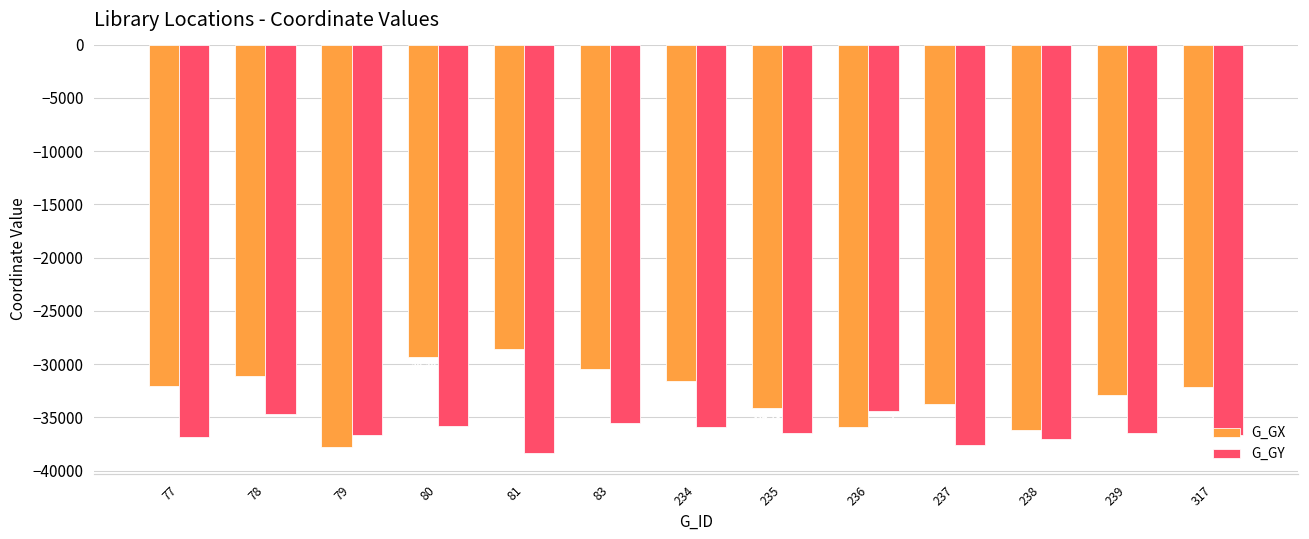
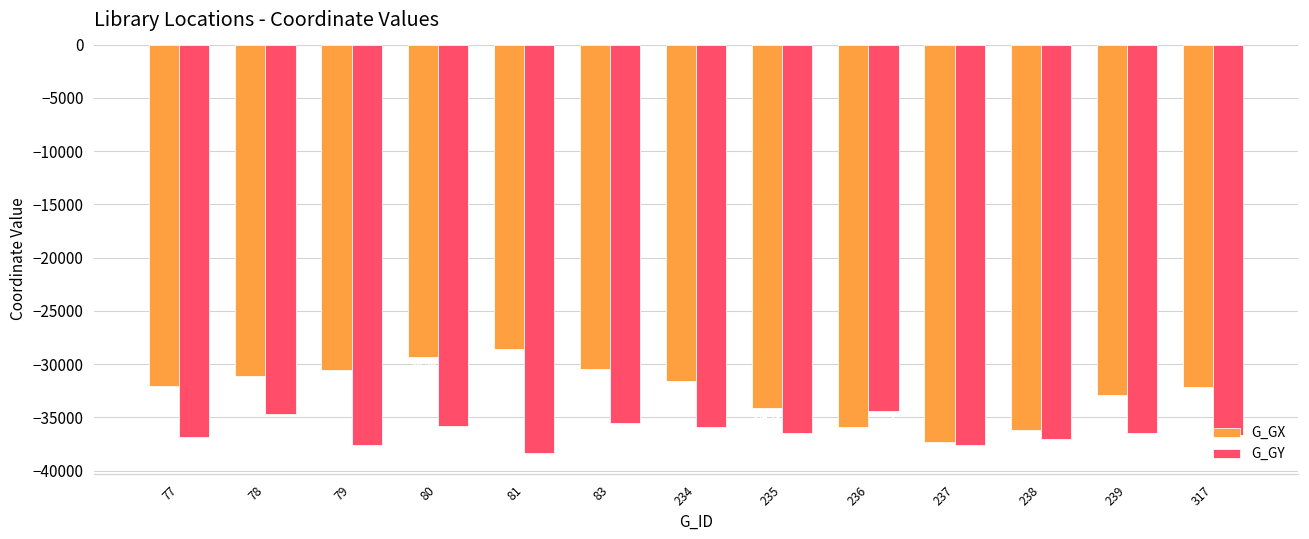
G_GX, 79: -38000 -> -31000
G_GY, 79: -37000 -> -38000
G_GX, 237: -34000 -> -37000
